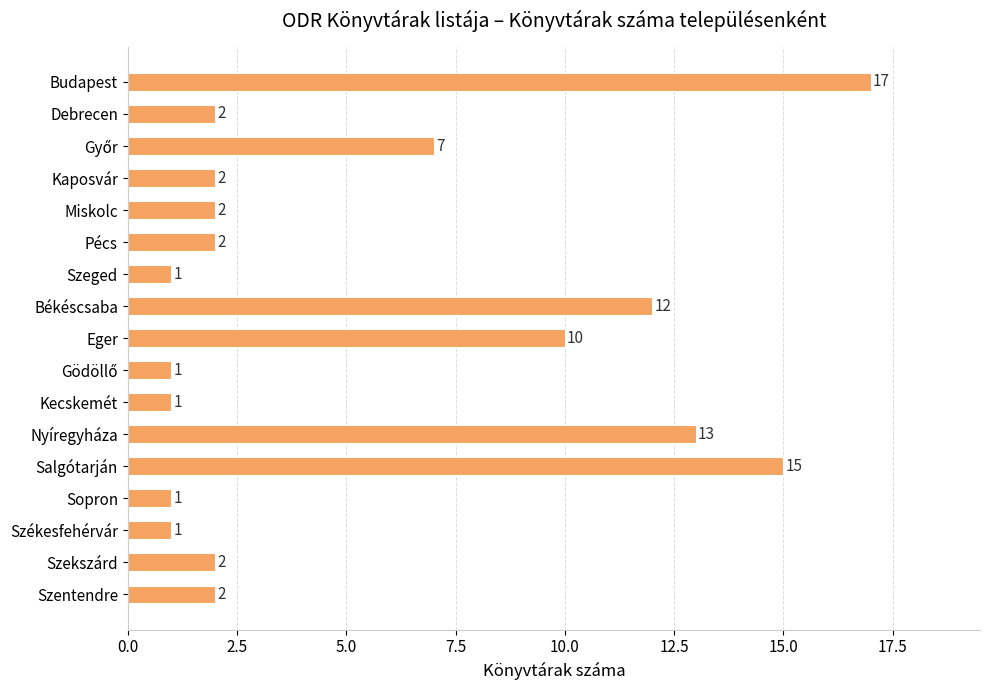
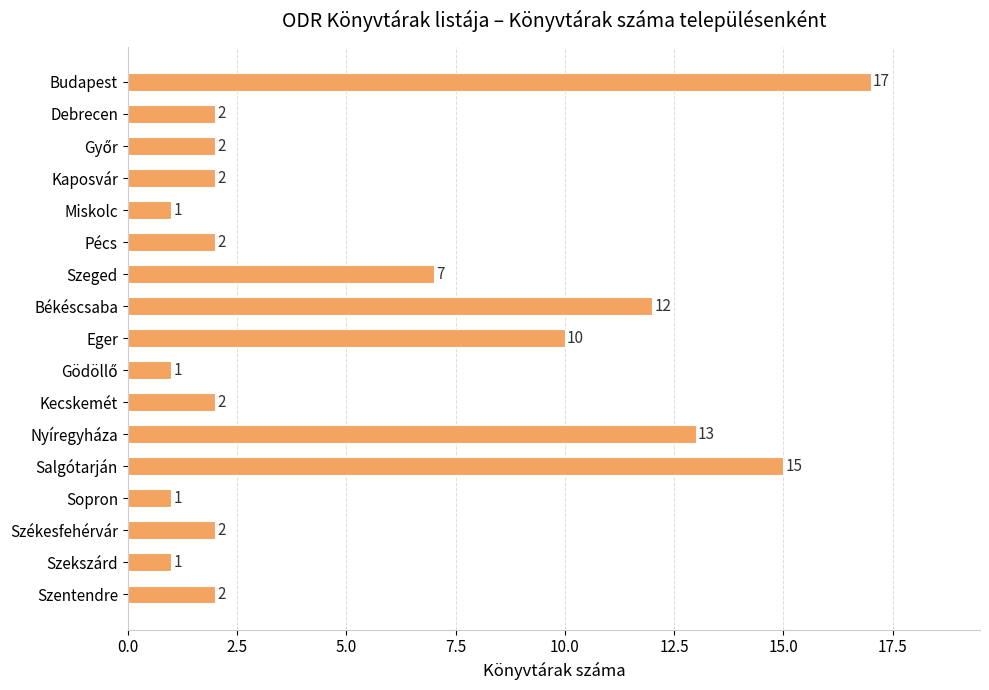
Győr: 7 -> 2
Miskolc: 2 -> 1
Szeged: 1 -> 7
Kecskemét: 1 -> 2
Székesfehérvár: 1 -> 2
Szekszárd: 2 -> 1
